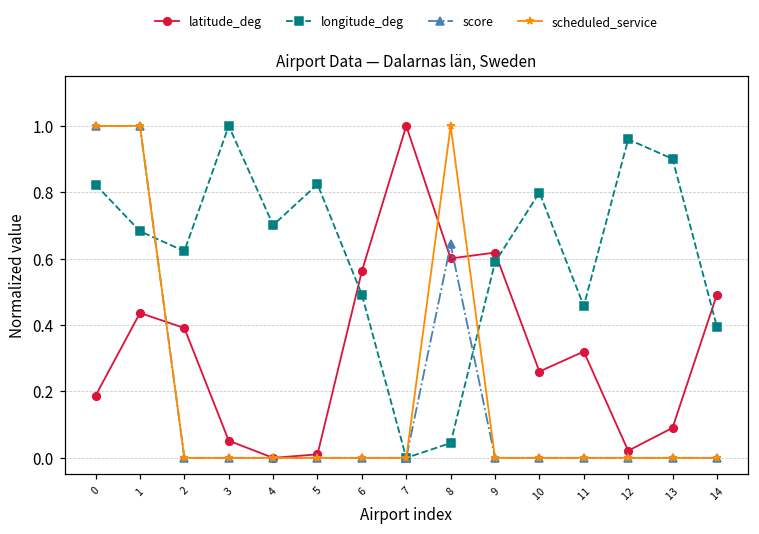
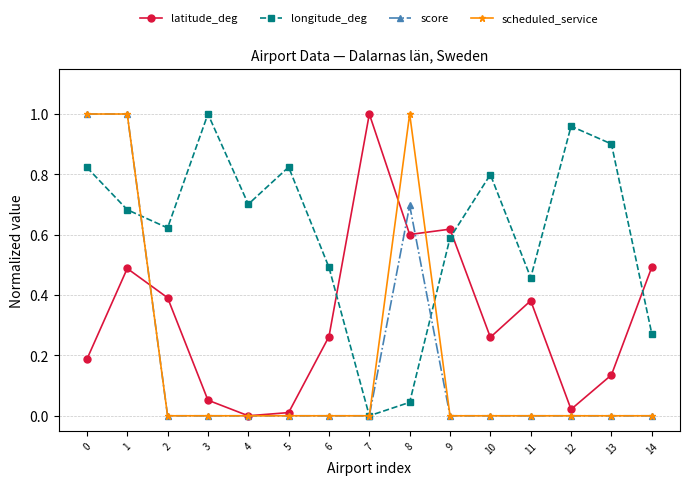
latitude_deg, 1: 0.44 -> 0.49
latitude_deg, 6: 0.56 -> 0.26
score, 8: 0.64 -> 0.70
latitude_deg, 11: 0.32 -> 0.38
latitude_deg, 13: 0.09 -> 0.14
longitude_deg, 14: 0.39 -> 0.27
